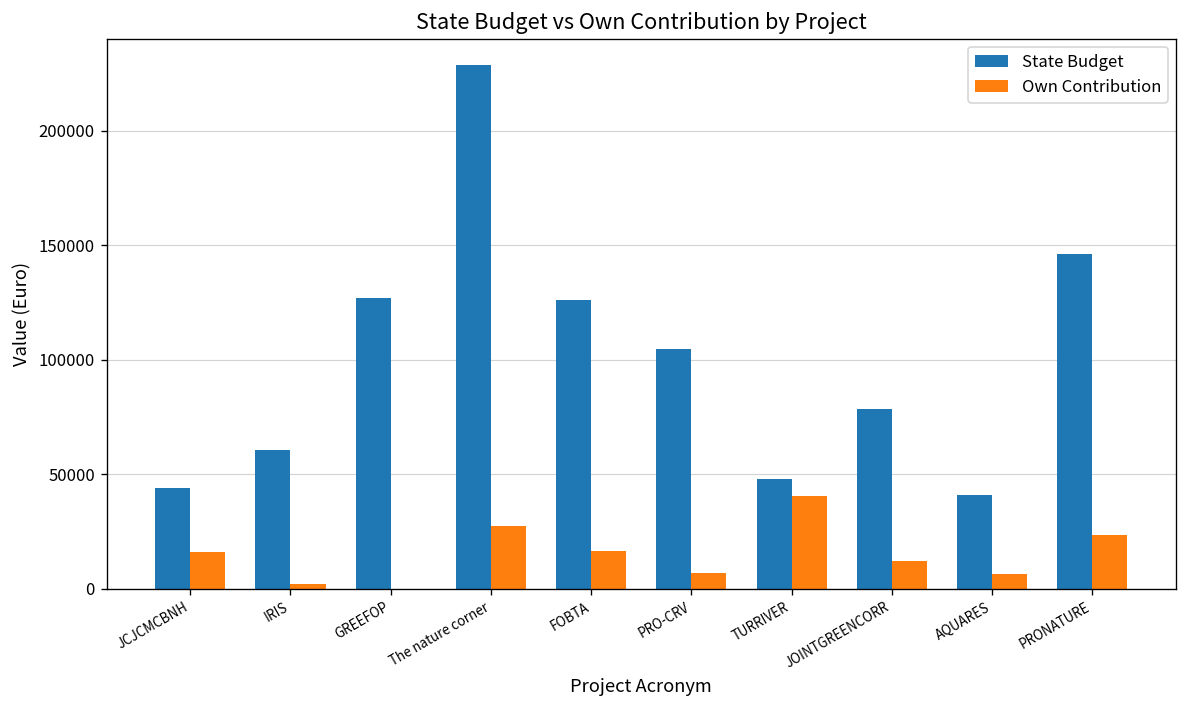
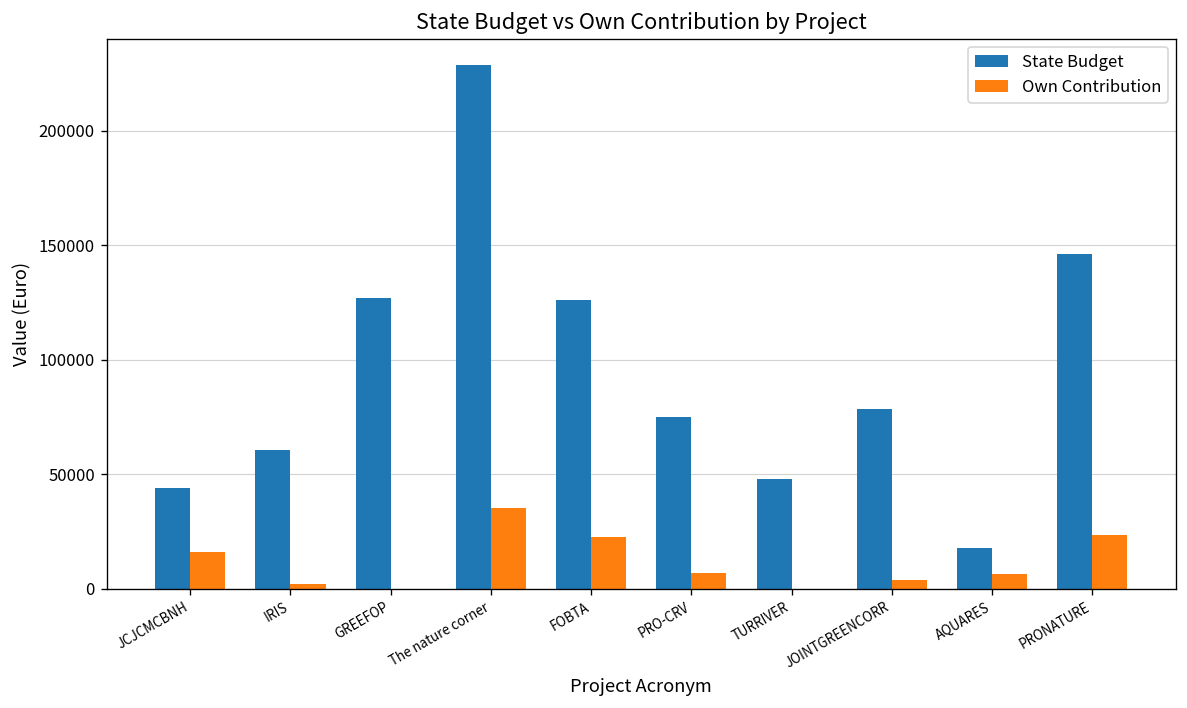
Own Contribution, The nature corner: 27000 -> 35000
Own Contribution, FOBTA: 16000 -> 23000
State Budget, PRO-CRV: 105000 -> 75000
Own Contribution, TURRIVER: 41000 -> 0
Own Contribution, JOINTGREENCORR: 12000 -> 4000
State Budget, AQUARES: 41000 -> 18000
